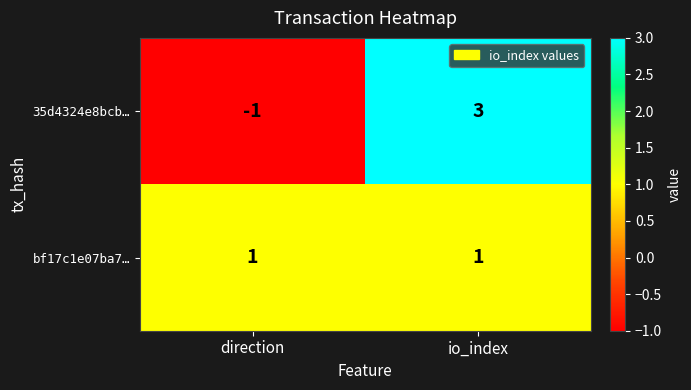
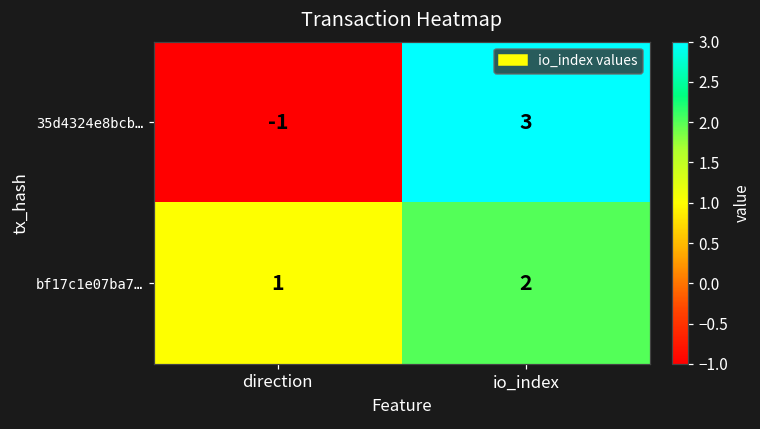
bf17c1e07ba7…, io_index: 1 -> 2
